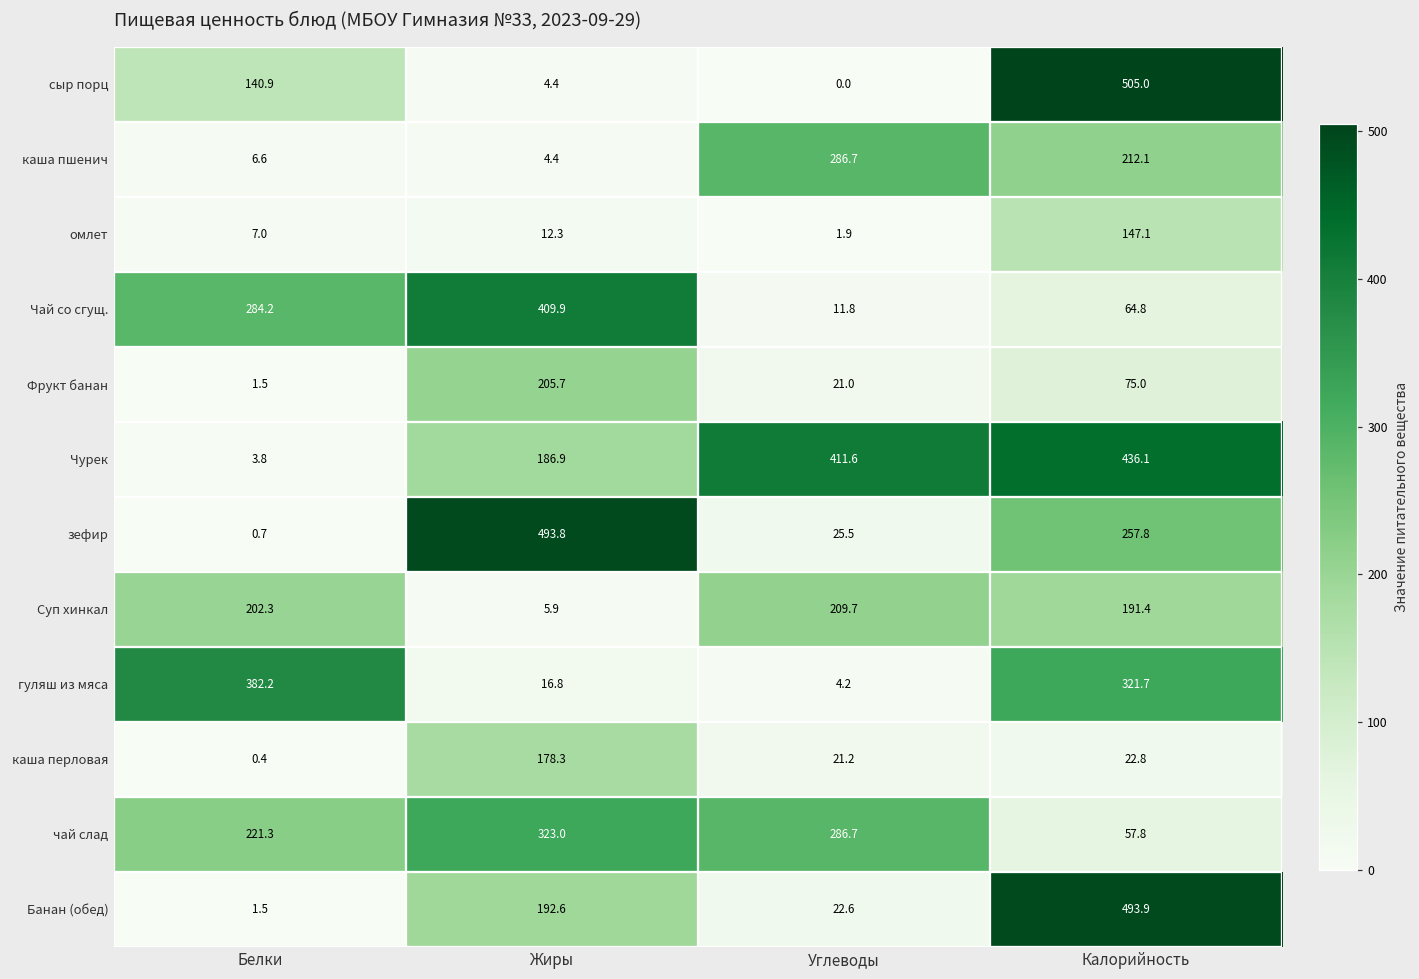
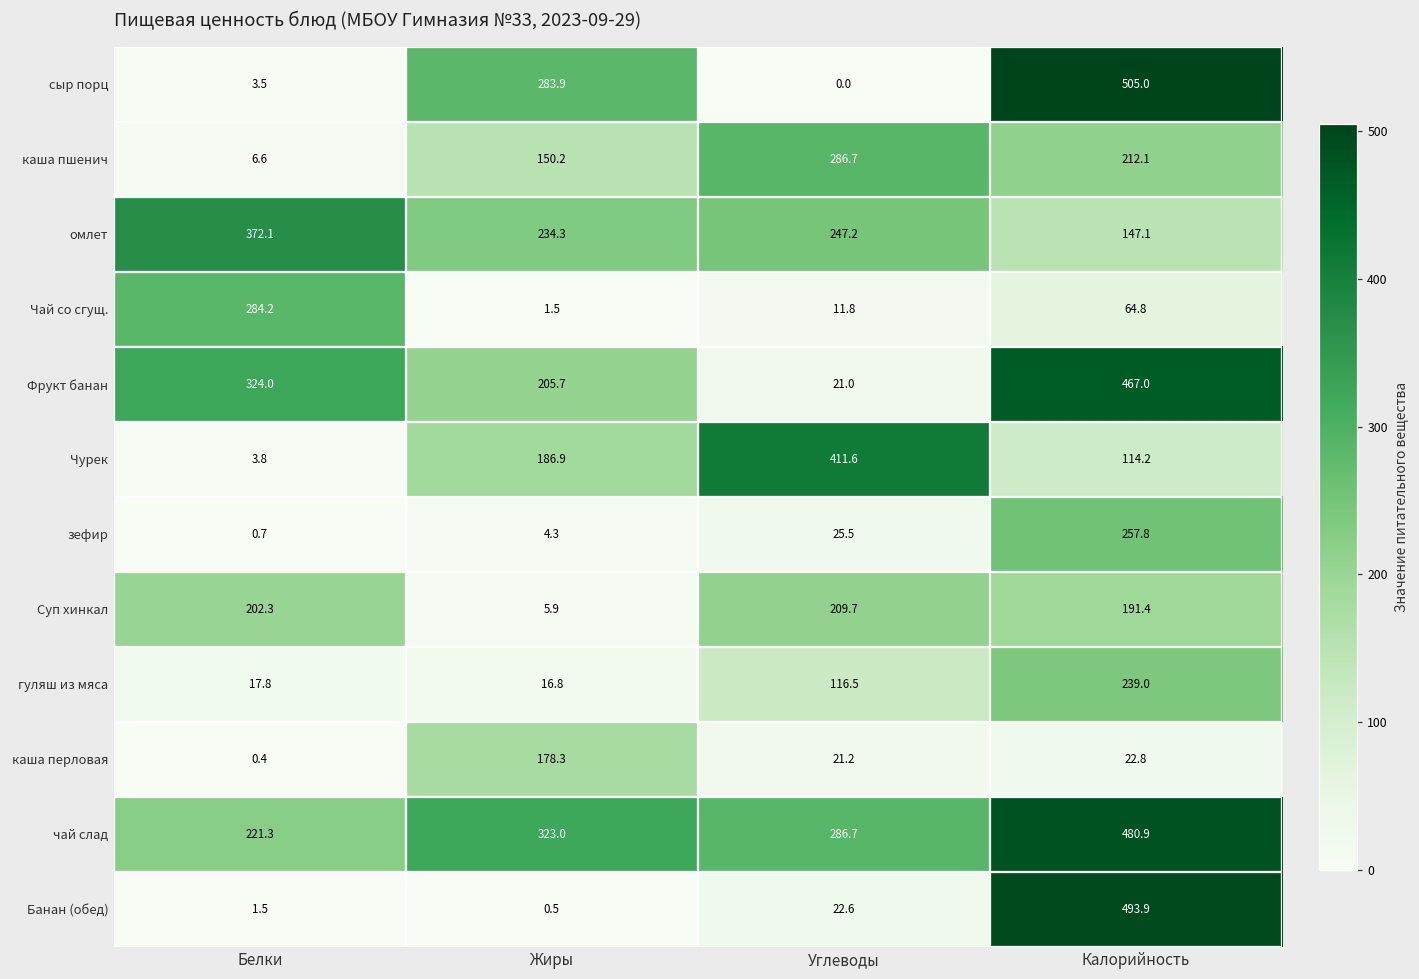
сыр порц, Белки: 140.9 -> 3.5
сыр порц, Жиры: 4.4 -> 283.9
каша пшенич, Жиры: 4.4 -> 150.2
омлет, Белки: 7.0 -> 372.1
омлет, Жиры: 12.3 -> 234.3
омлет, Углеводы: 1.9 -> 247.2
Чай со сгущ., Жиры: 409.9 -> 1.5
Фрукт банан, Белки: 1.5 -> 324.0
Фрукт банан, Калорийность: 75.0 -> 467.0
Чурек, Калорийность: 436.1 -> 114.2
зефир, Жиры: 493.8 -> 4.3
гуляш из мяса, Белки: 382.2 -> 17.8
гуляш из мяса, Углеводы: 4.2 -> 116.5
гуляш из мяса, Калорийность: 321.7 -> 239.0
чай слад, Калорийность: 57.8 -> 480.9
Банан (обед), Жиры: 192.6 -> 0.5
